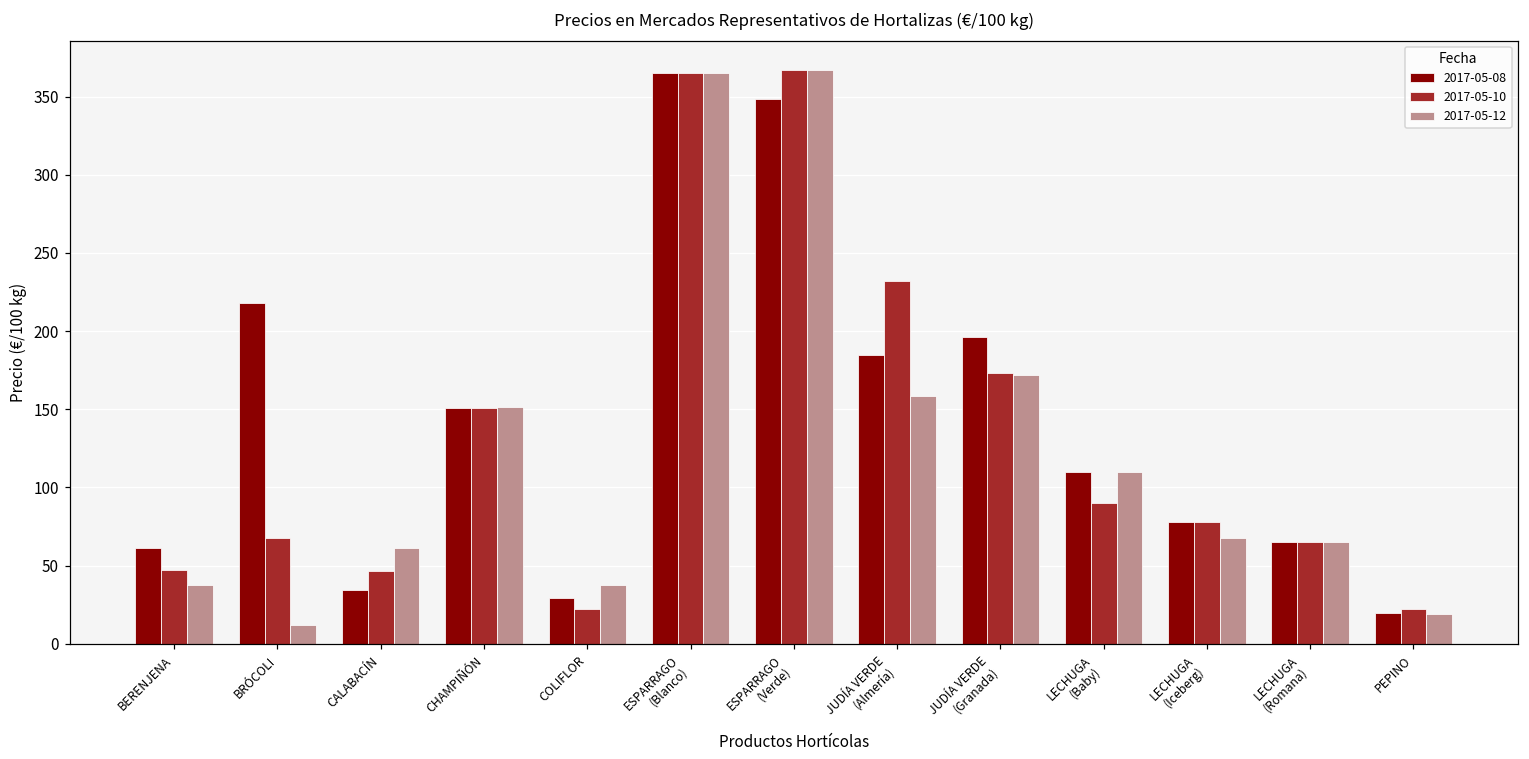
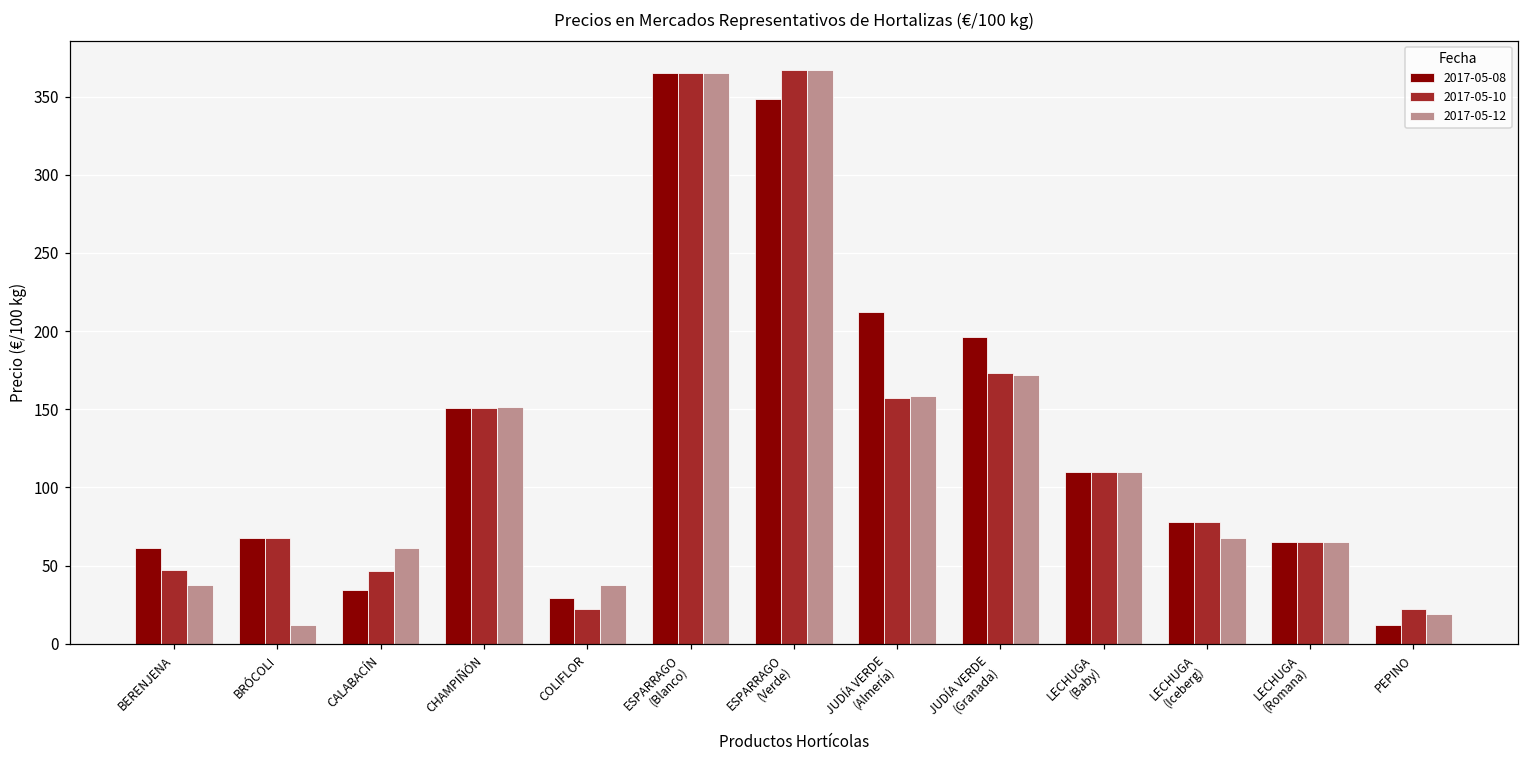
2017-05-08, BRÓCOLI: 218 -> 68
2017-05-08, JUDÍA VERDE (Almería): 185 -> 212
2017-05-10, JUDÍA VERDE (Almería): 232 -> 157
2017-05-10, LECHUGA (Baby): 90 -> 110
2017-05-08, PEPINO: 20 -> 12
